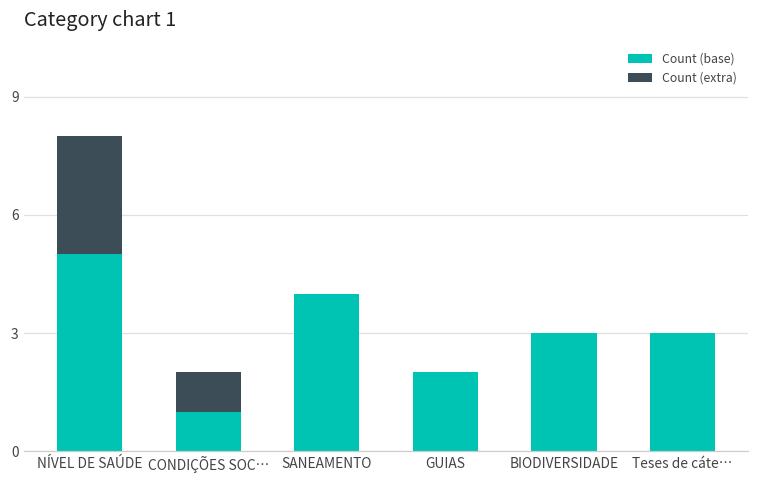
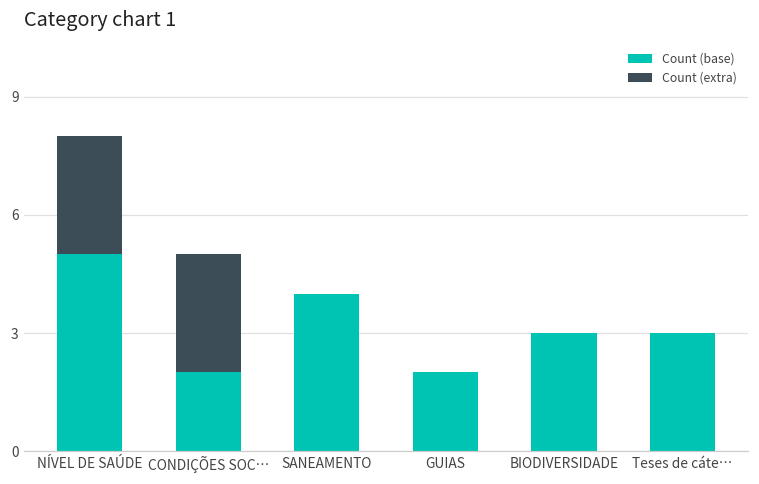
Count (base), CONDIÇÕES SOC…: 1 -> 2
Count (extra), CONDIÇÕES SOC…: 1 -> 3
